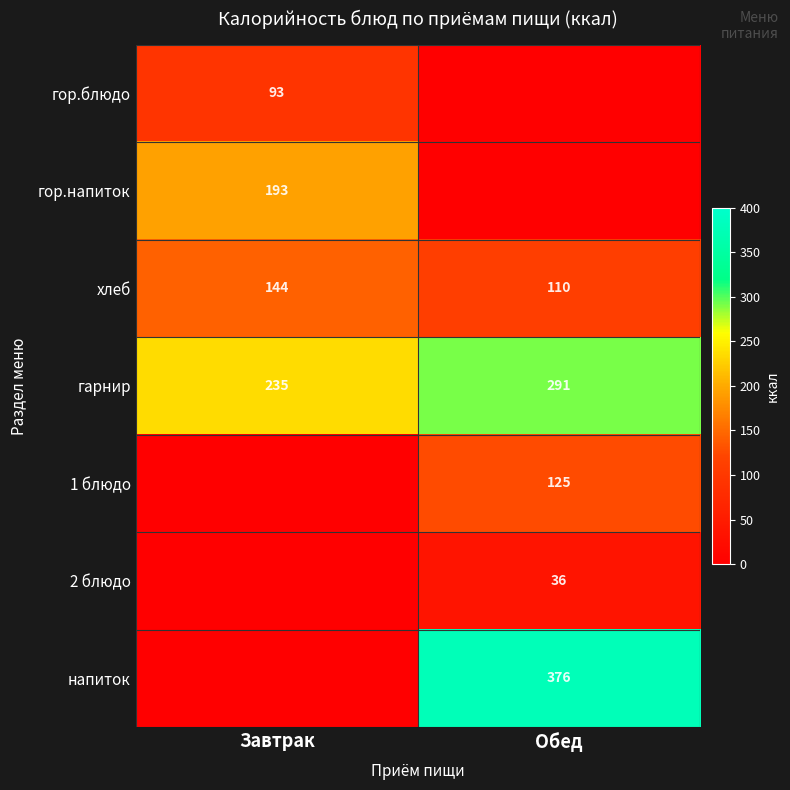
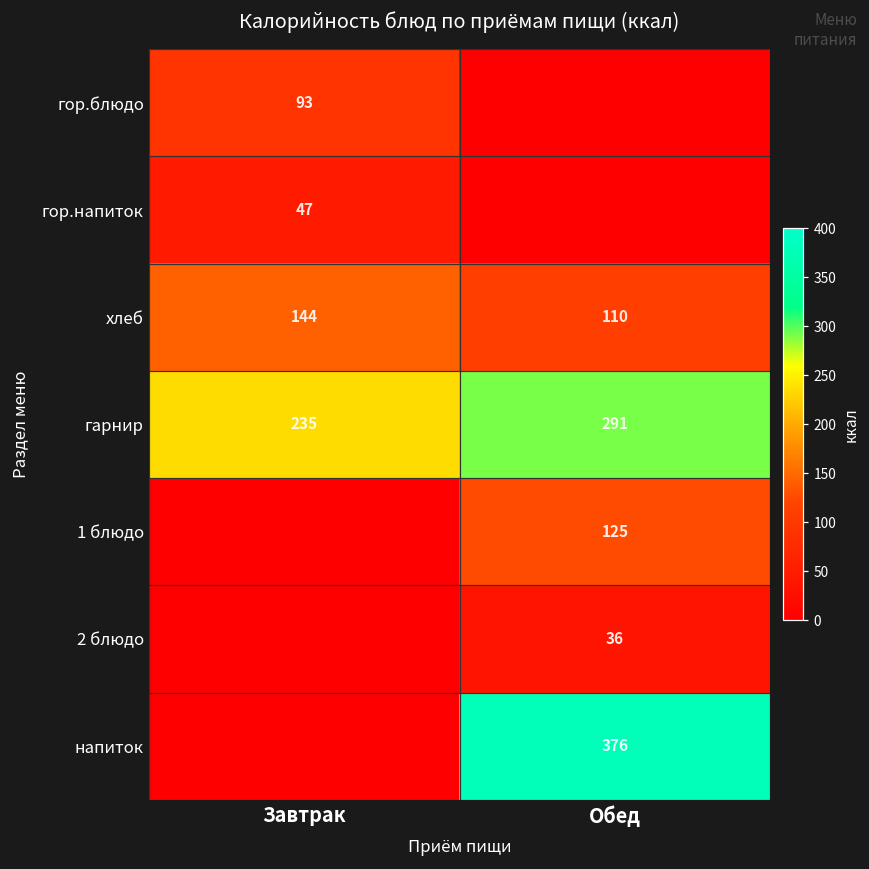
гор.напиток, Завтрак: 193 -> 47
